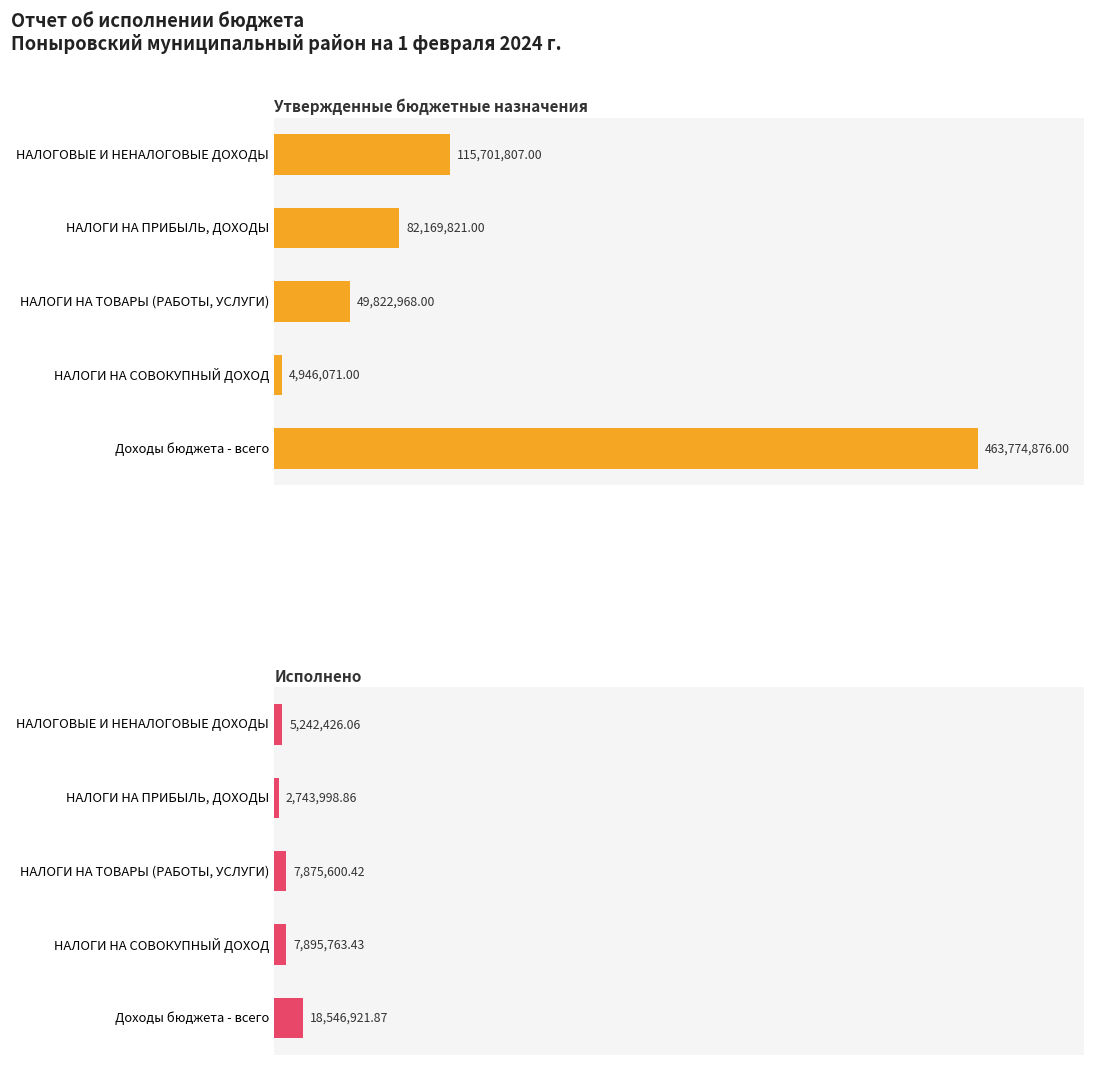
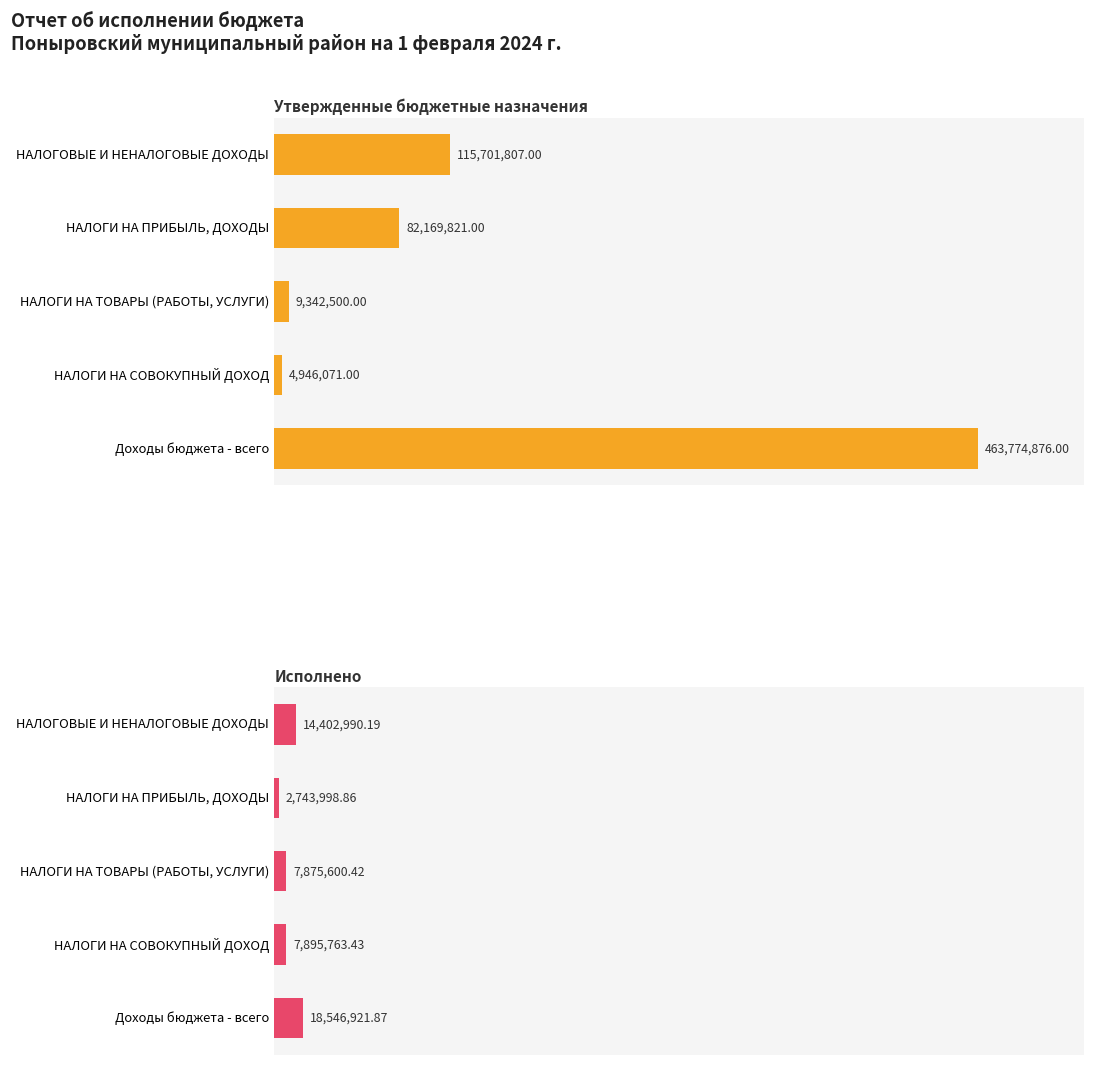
Утвержденные бюджетные назначения, НАЛОГИ НА ТОВАРЫ (РАБОТЫ, УСЛУГИ): 49,822,968.00 -> 9,342,500.00
Исполнено, НАЛОГОВЫЕ И НЕНАЛОГОВЫЕ ДОХОДЫ: 5,242,426.06 -> 14,402,990.19
